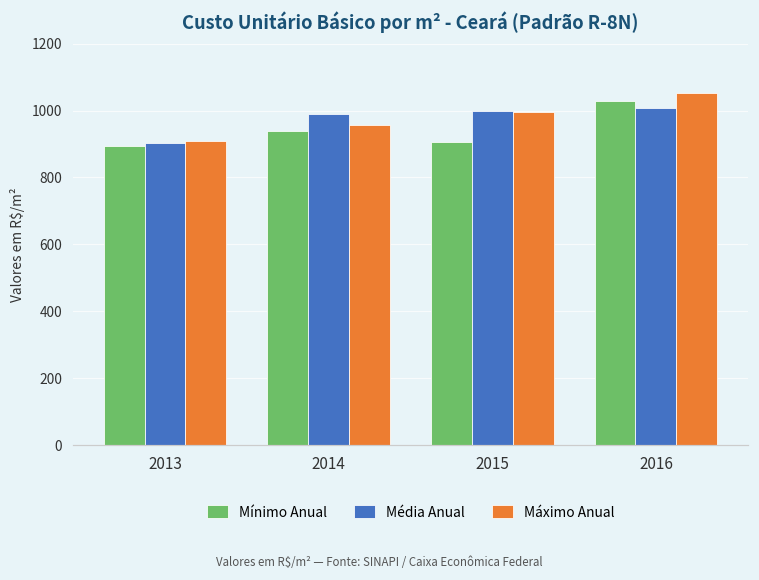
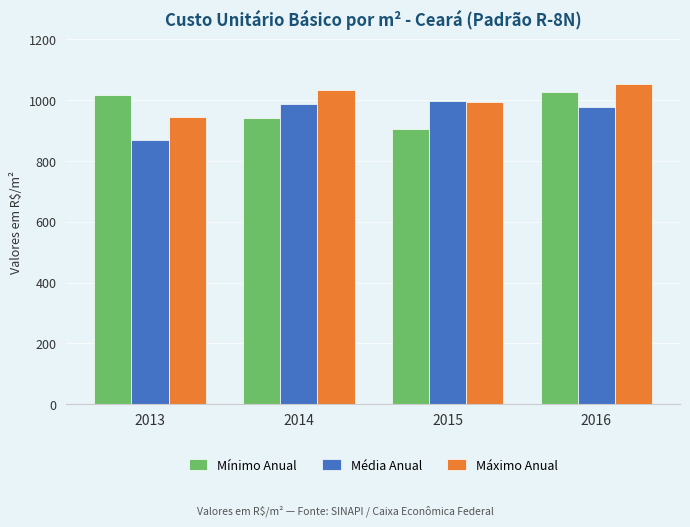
Mínimo Anual, 2013: 900 -> 1020
Média Anual, 2013: 900 -> 870
Máximo Anual, 2013: 910 -> 950
Máximo Anual, 2014: 960 -> 1040
Média Anual, 2016: 1010 -> 980
